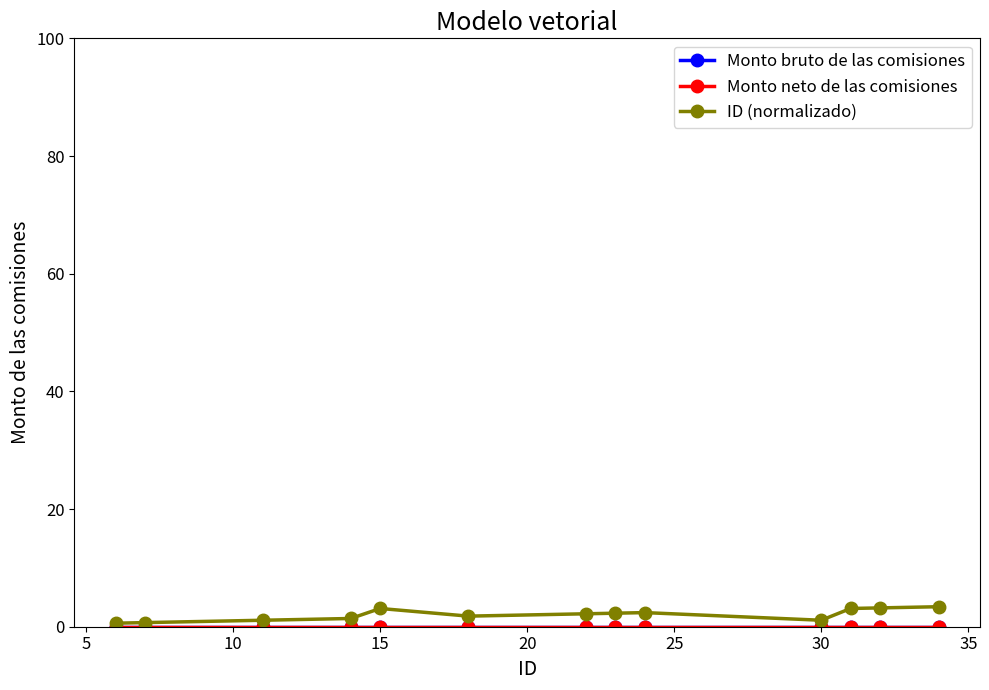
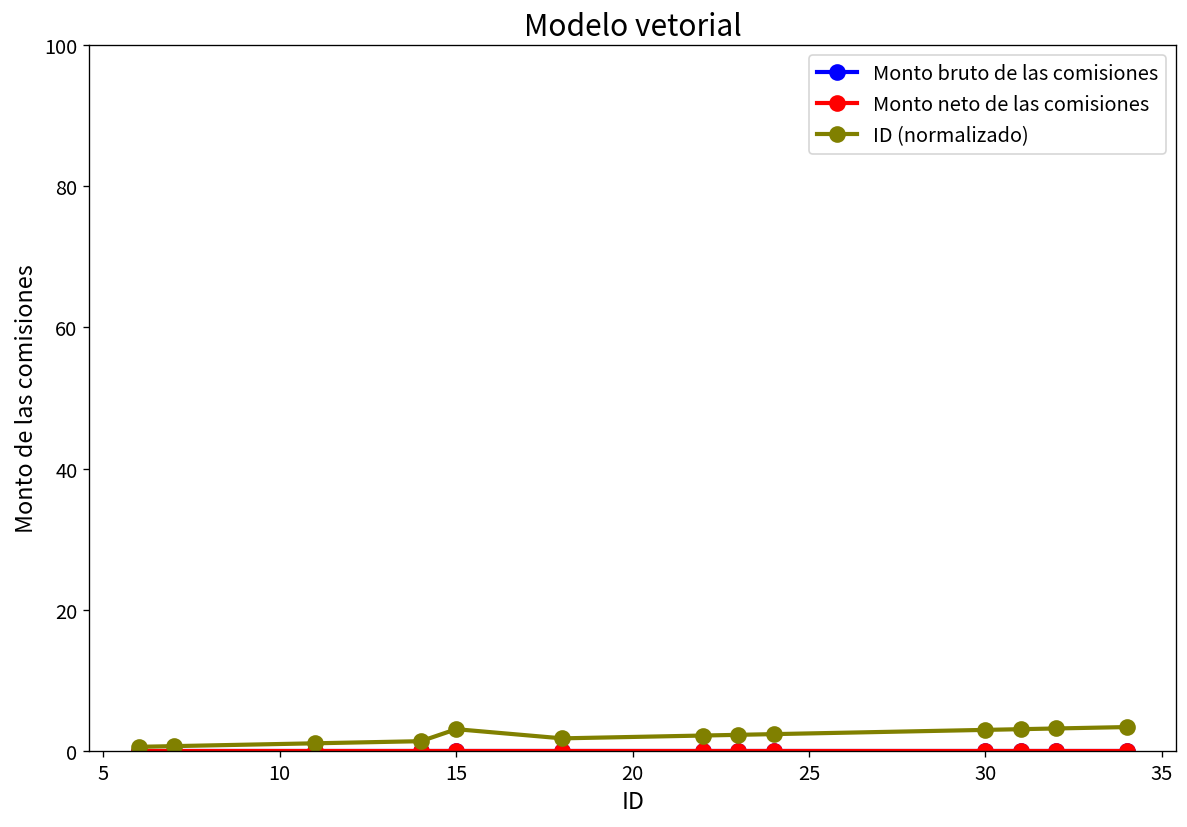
ID (normalizado), 30: 1 -> 3
